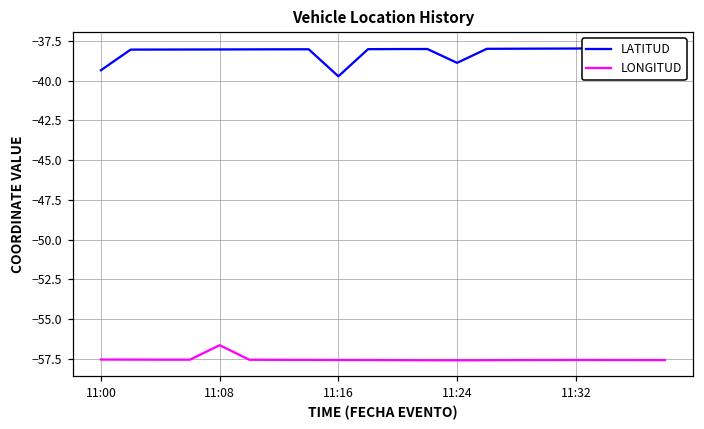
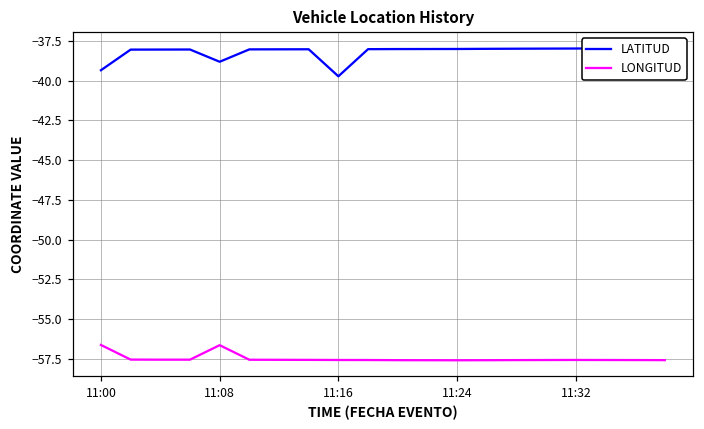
LONGITUD, 11:00: -57.5 -> -56.6
LATITUD, 11:08: -38.0 -> -38.8
LATITUD, 11:24: -38.9 -> -38.0
